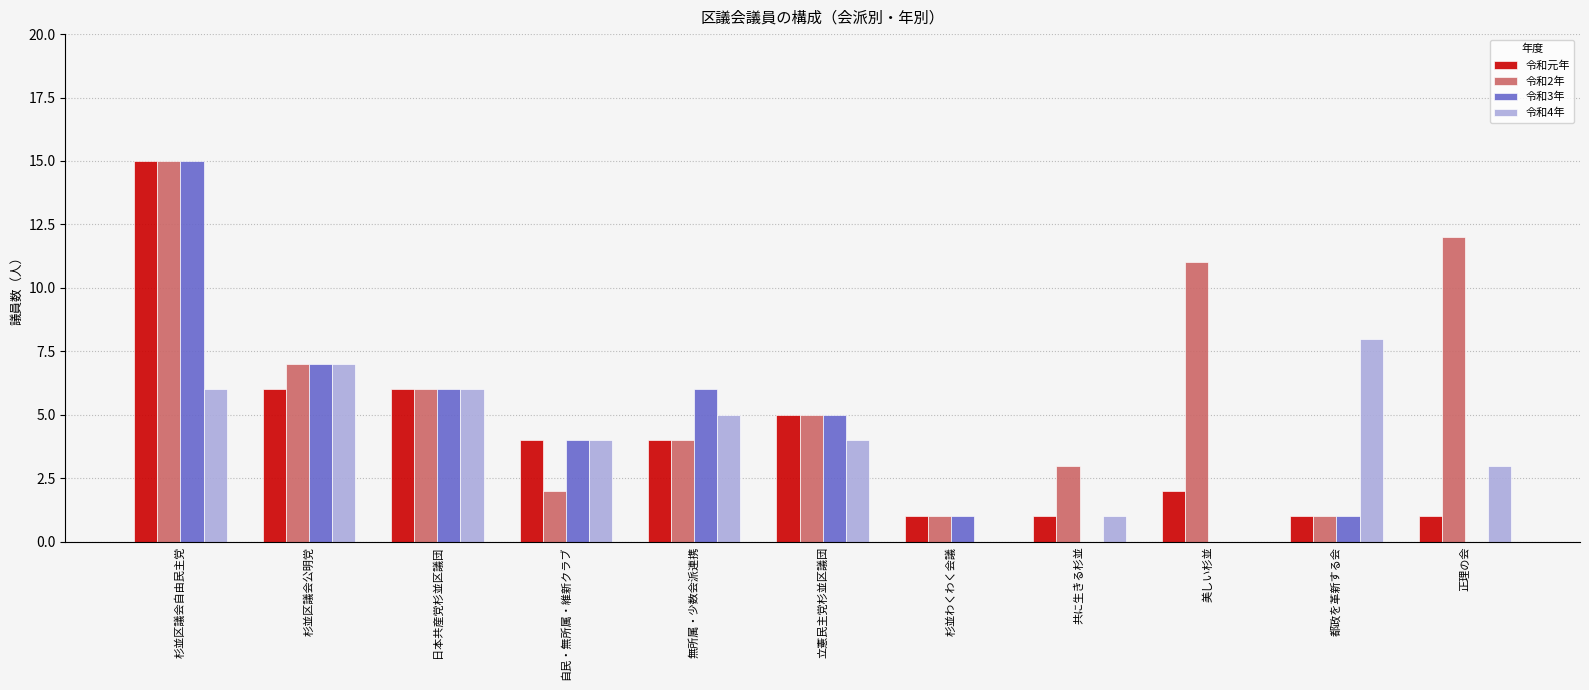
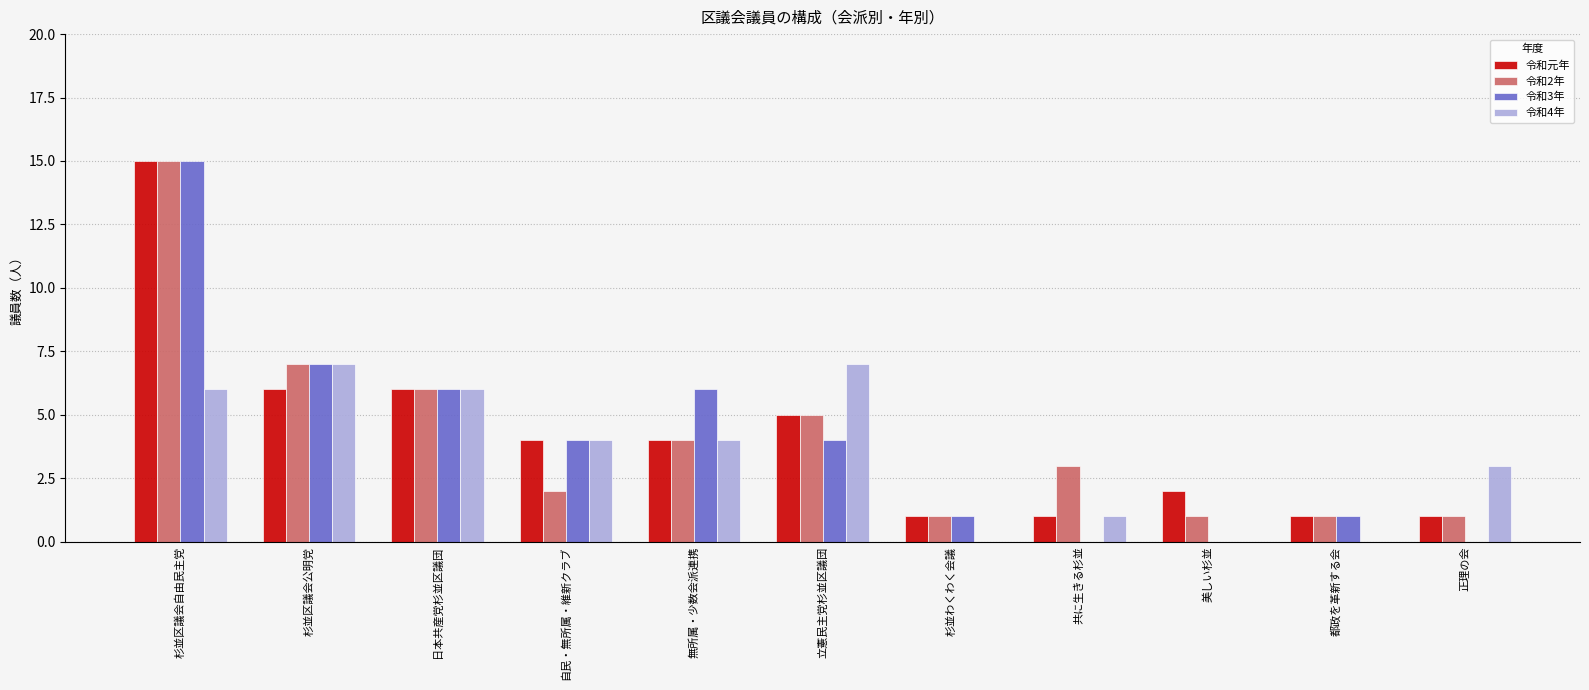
令和4年, 無所属・少数会派連携: 5 -> 4
令和3年, 立憲民主党杉並区議団: 5 -> 4
令和4年, 立憲民主党杉並区議団: 4 -> 7
令和2年, 美しい杉並: 11 -> 1
令和4年, 都政を革新する会: 8 -> 0
令和2年, 正理の会: 12 -> 1
